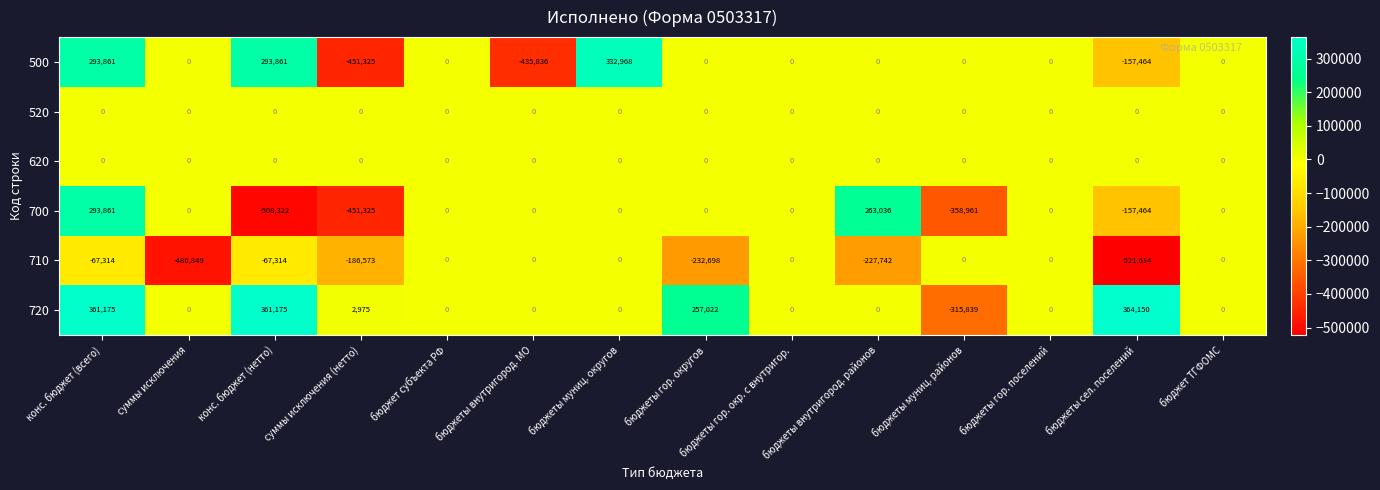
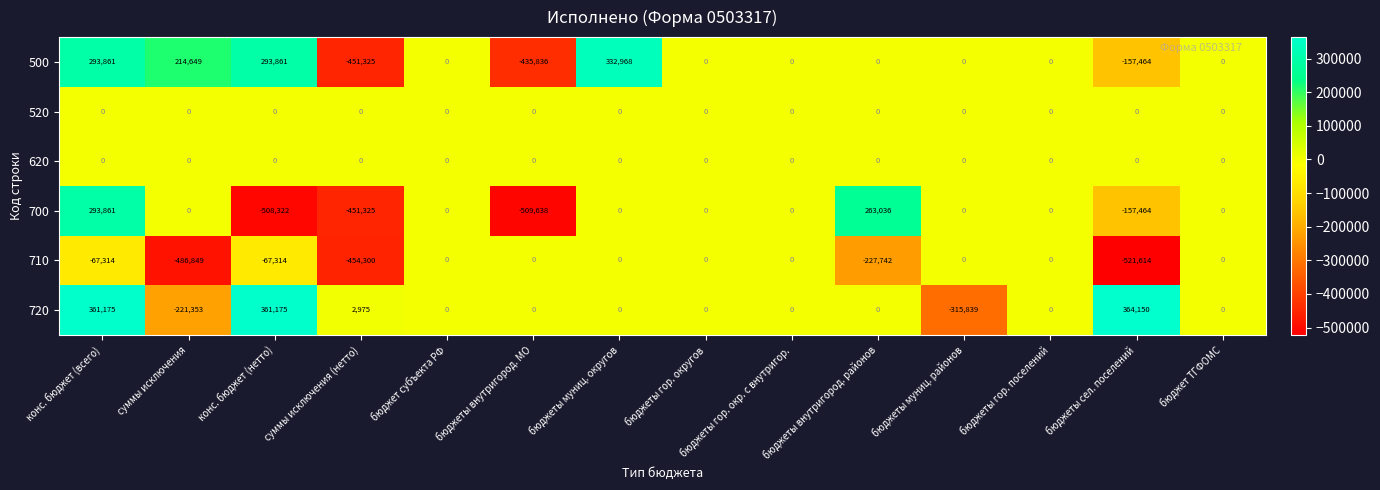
500, суммы исключения: 0 -> 214,649
700, бюджеты внутригород. МО: 0 -> -509,638
700, бюджеты муниц. районов: -358,961 -> 0
710, суммы исключения (нетто): -186,573 -> -454,300
710, бюджеты гор. округов: -232,698 -> 0
720, суммы исключения: 0 -> -221,353
720, бюджеты гор. округов: 257,022 -> 0
